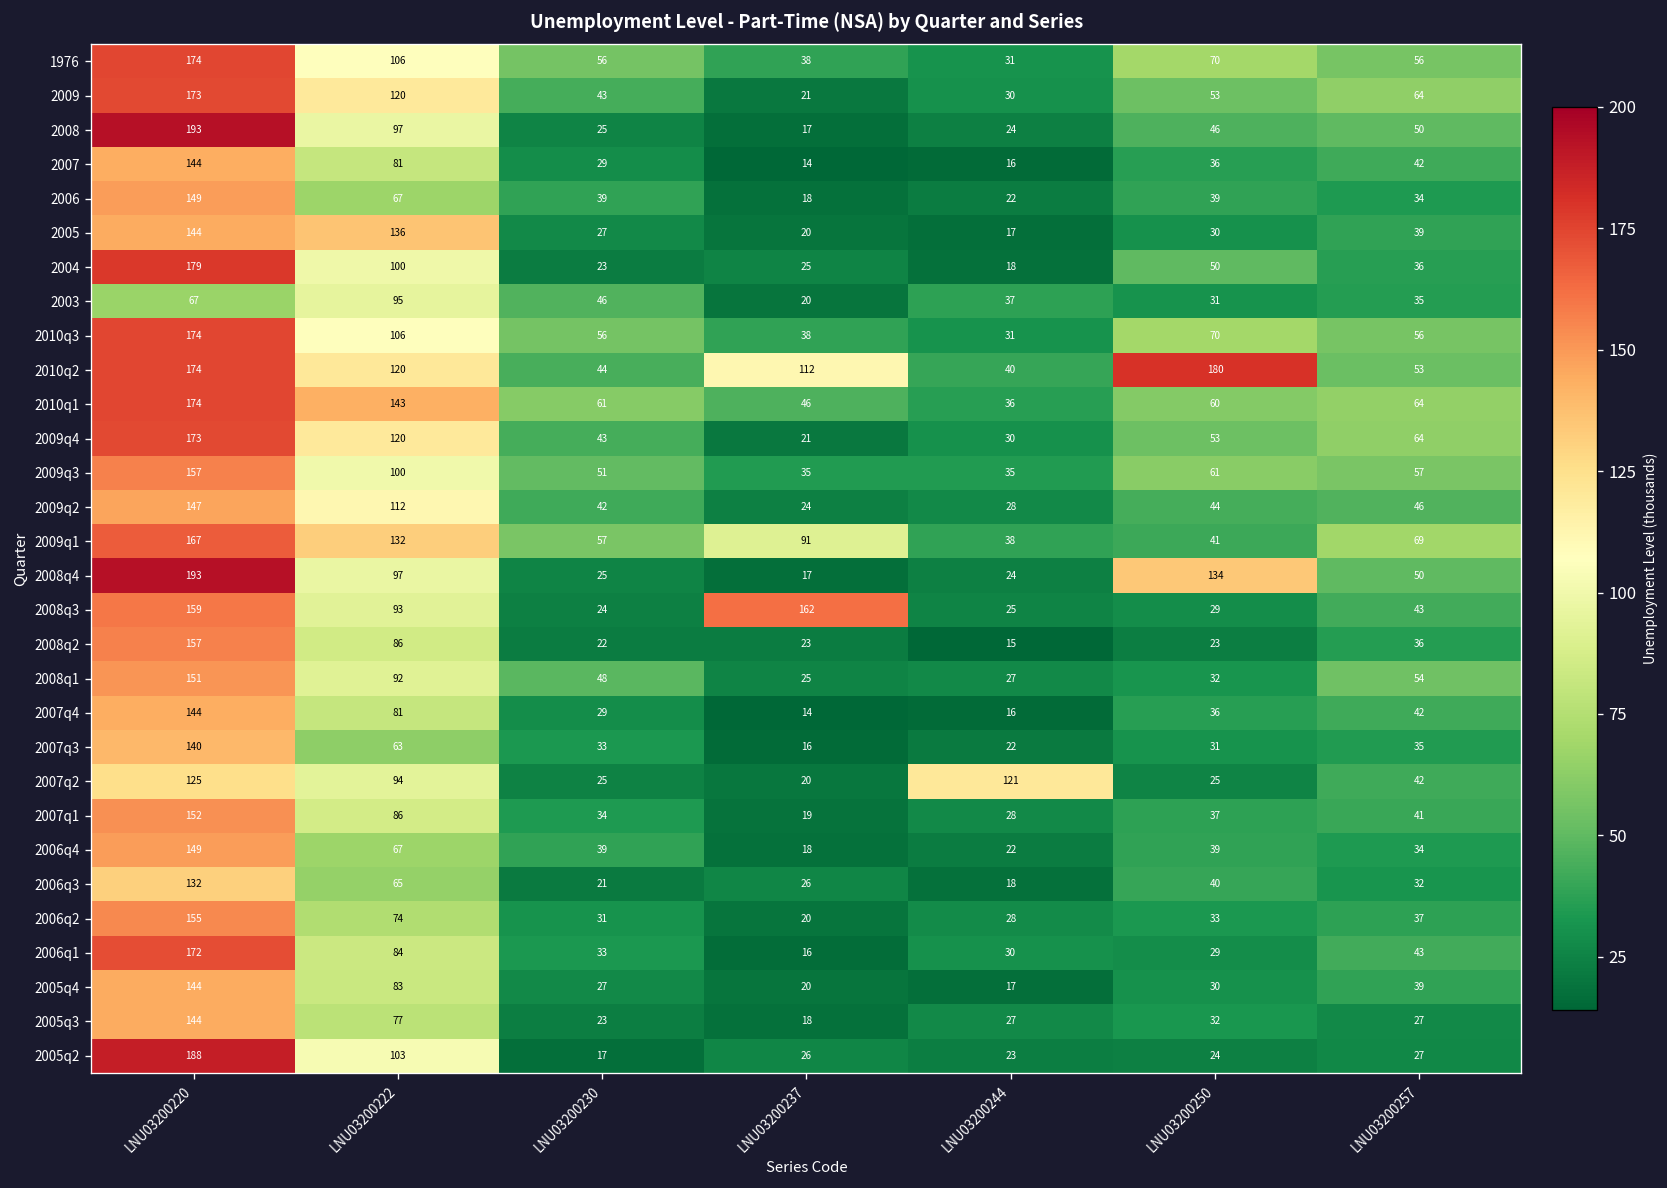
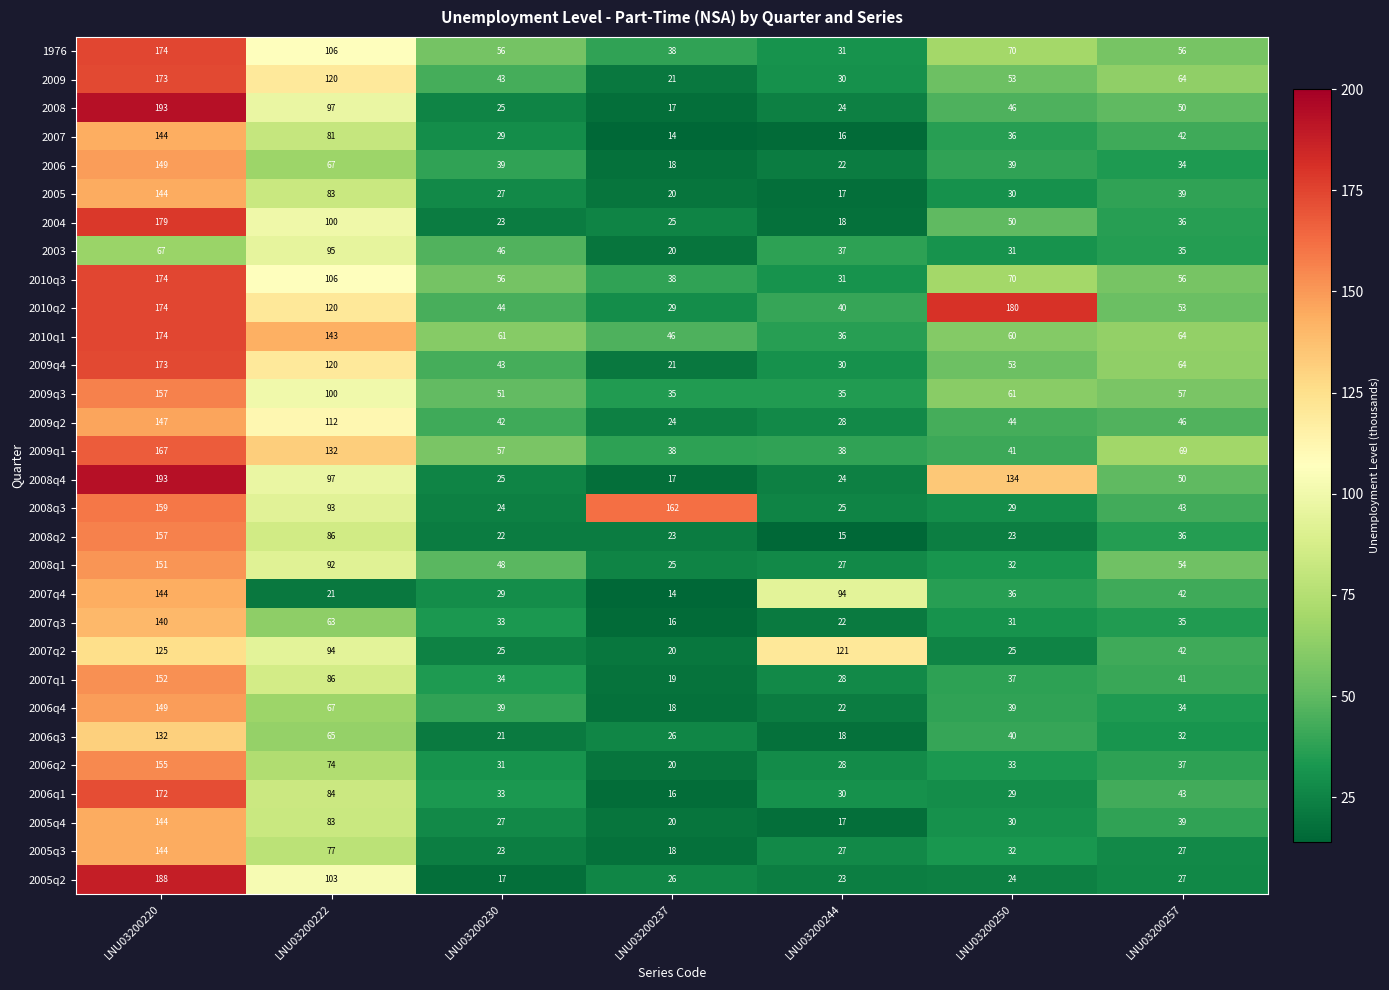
2005, LNU03200222: 136 -> 83
2010q2, LNU03200237: 112 -> 29
2009q1, LNU03200237: 91 -> 38
2007q4, LNU03200222: 81 -> 21
2007q4, LNU03200244: 16 -> 94
